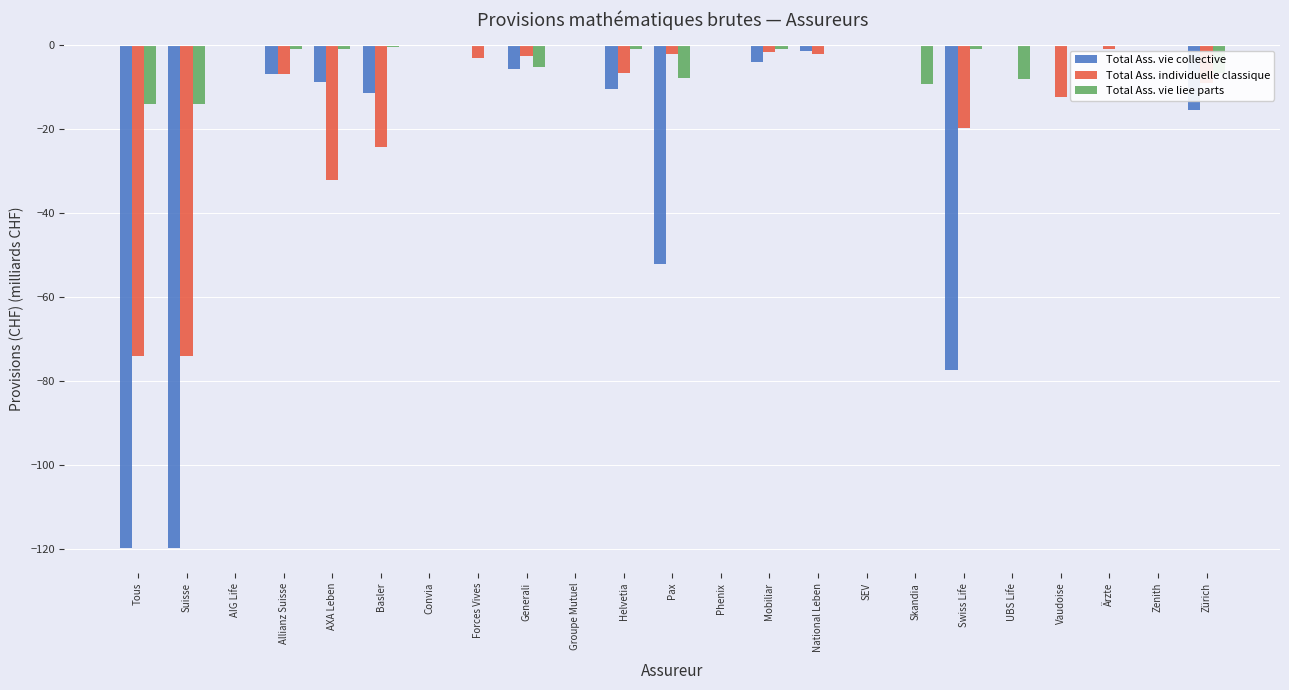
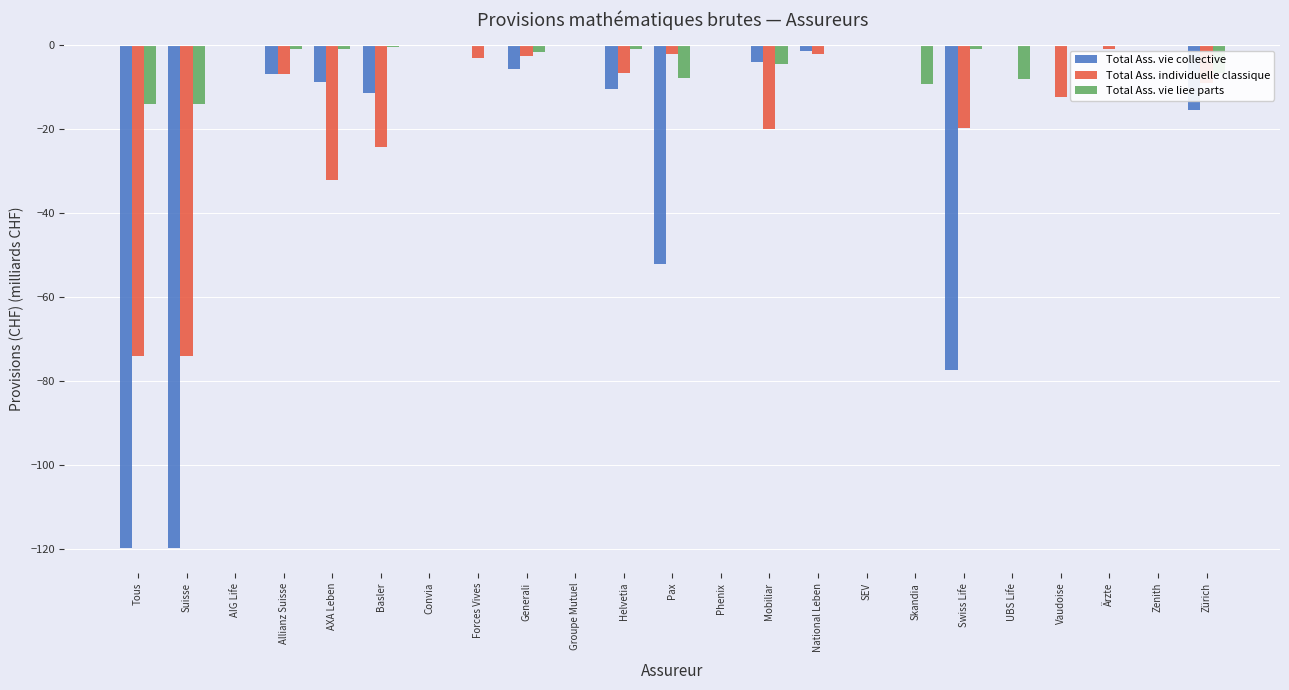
Total Ass. vie liee parts, Generali: -5 -> -2
Total Ass. individuelle classique, Mobiliar: -2 -> -20
Total Ass. vie liee parts, Mobiliar: -1 -> -5
